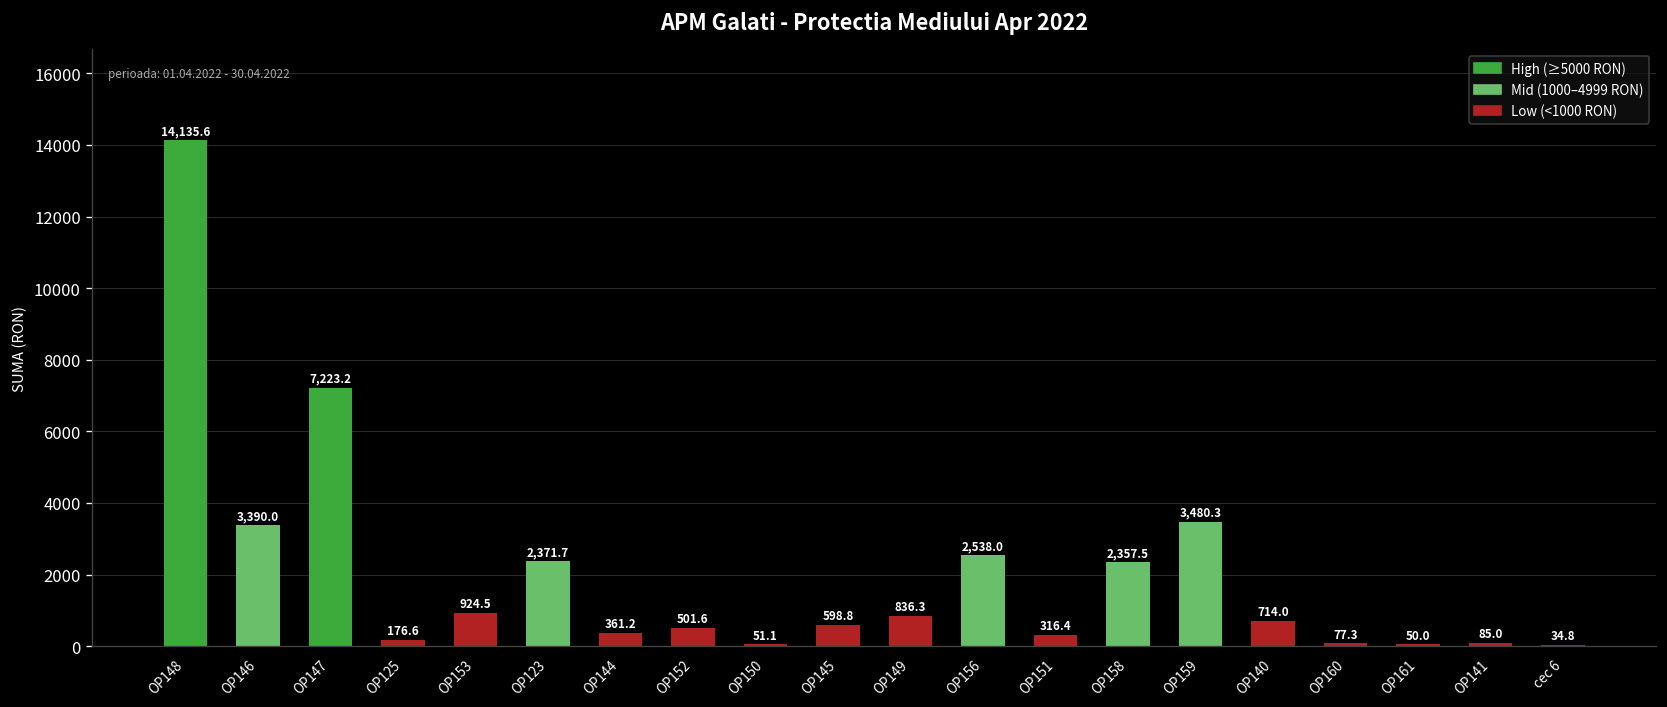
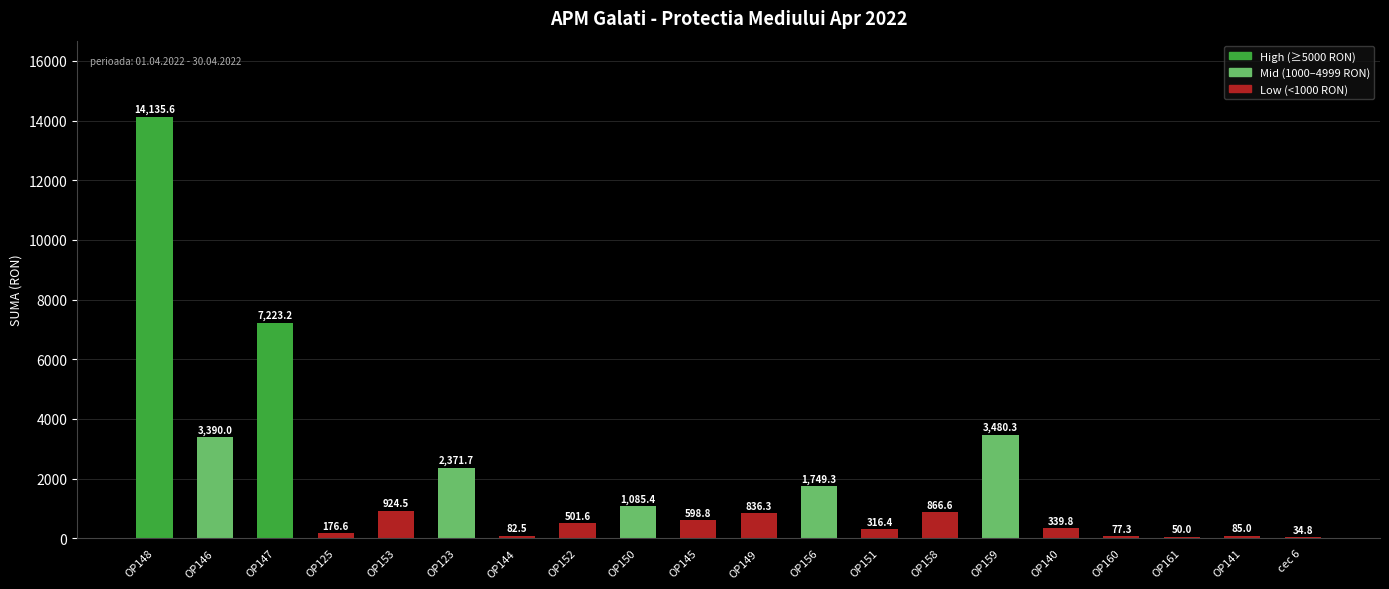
OP144: 361.2 -> 82.5
OP150: 51.1 -> 1,085.4
OP156: 2,538.0 -> 1,749.3
OP158: 2,357.5 -> 866.6
OP140: 714.0 -> 339.8
